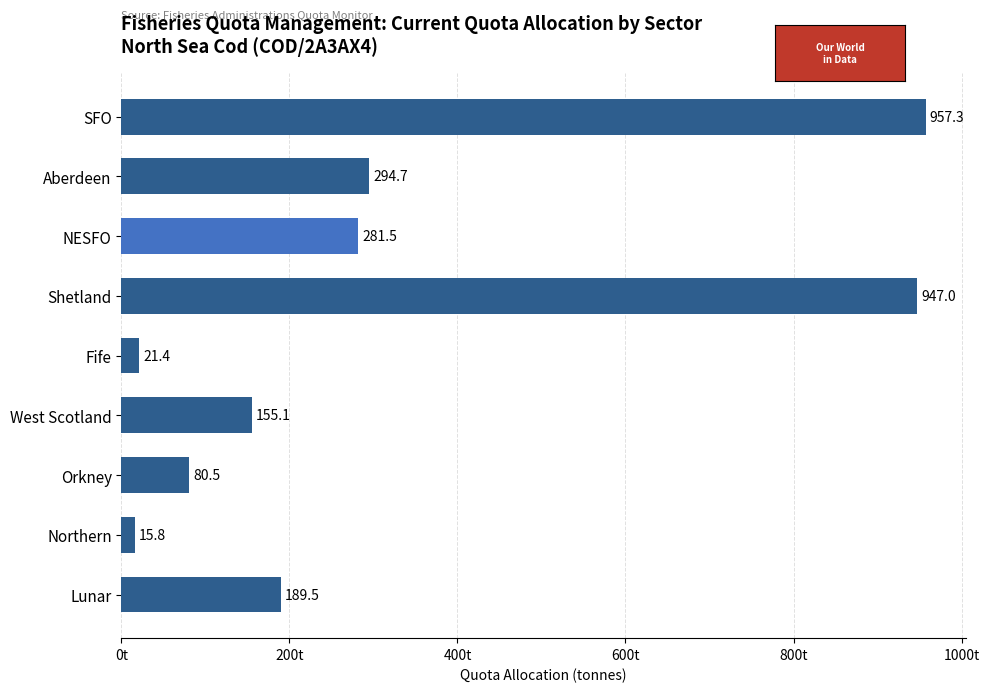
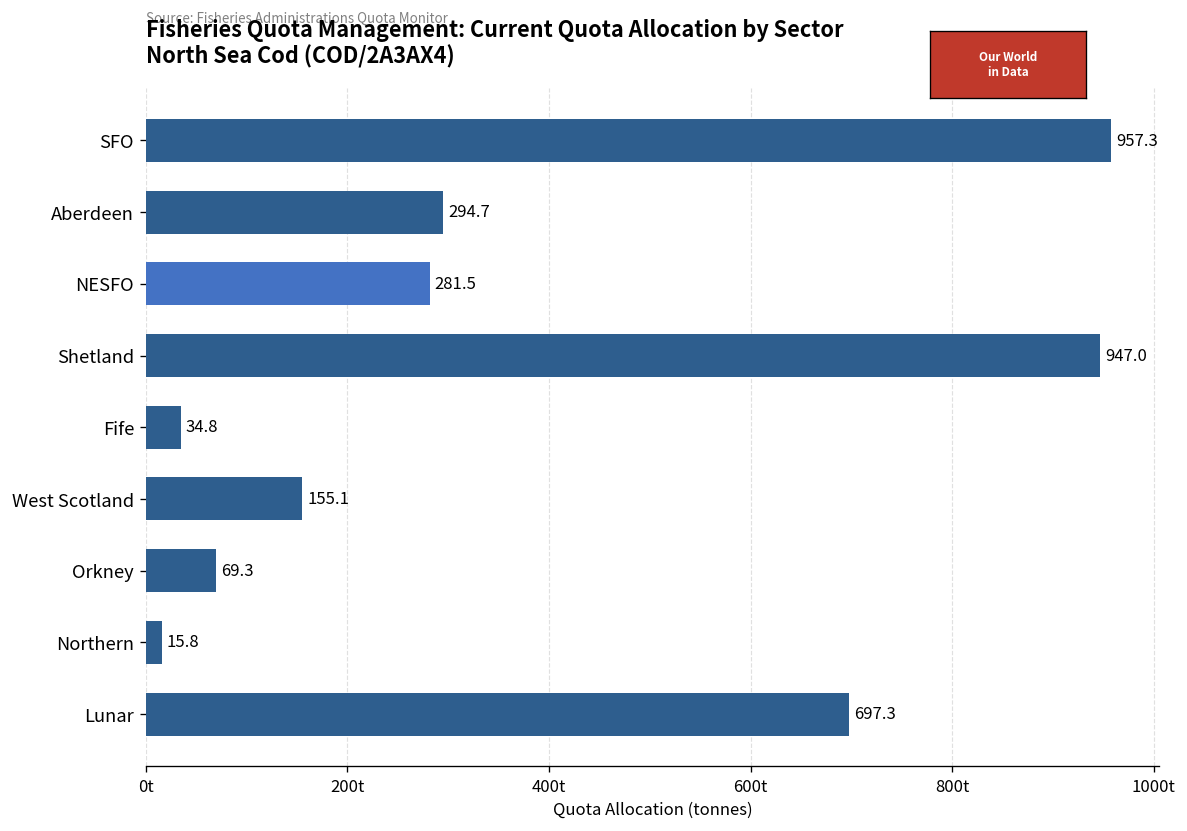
Fife: 21.4 -> 34.8
Orkney: 80.5 -> 69.3
Lunar: 189.5 -> 697.3
